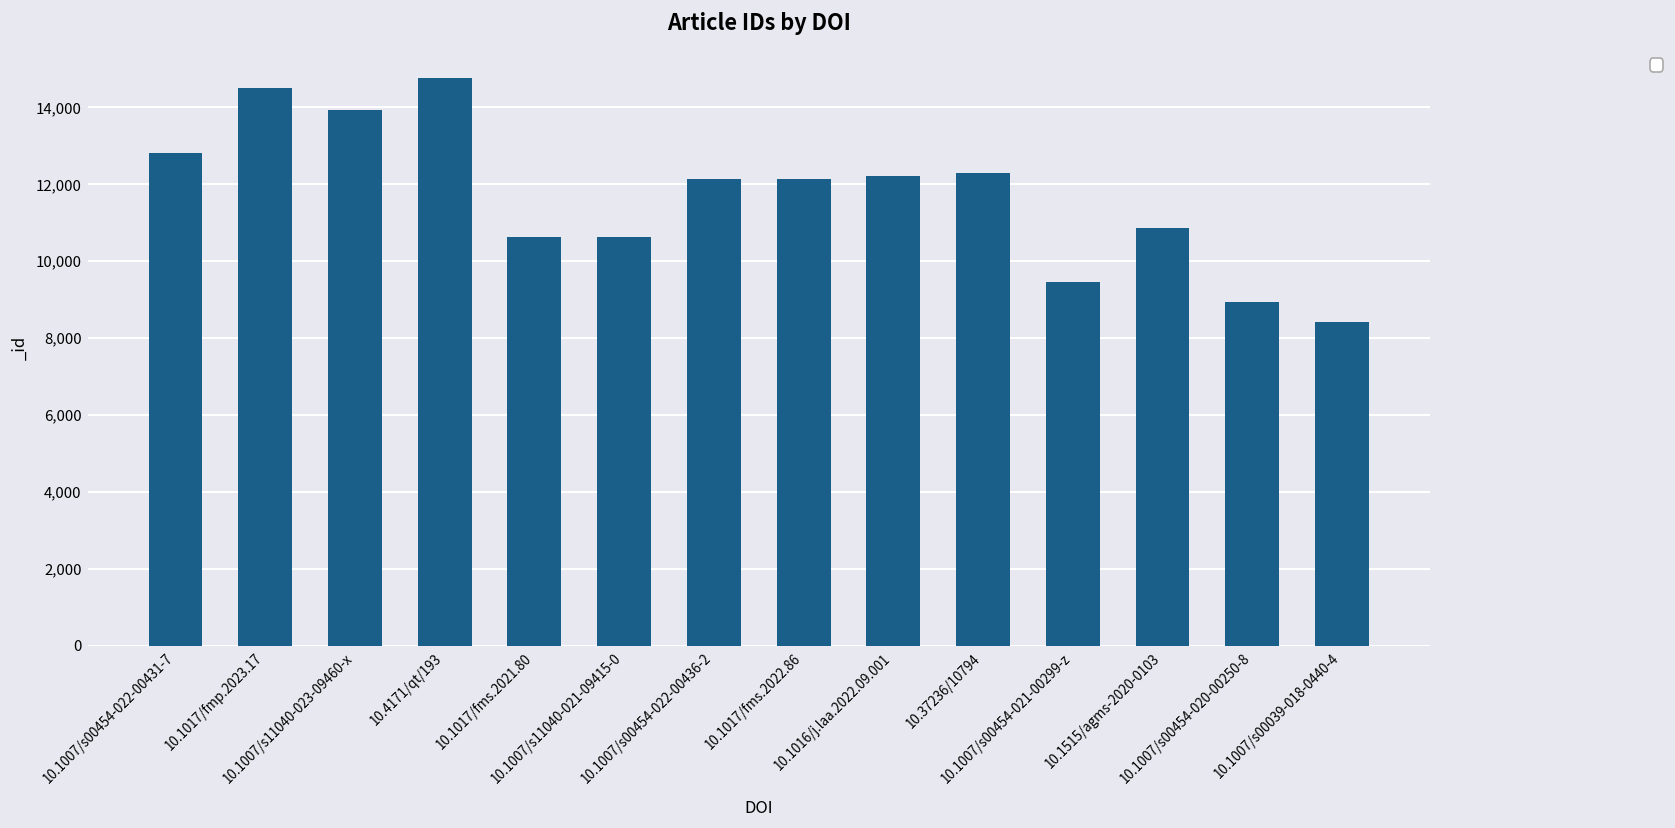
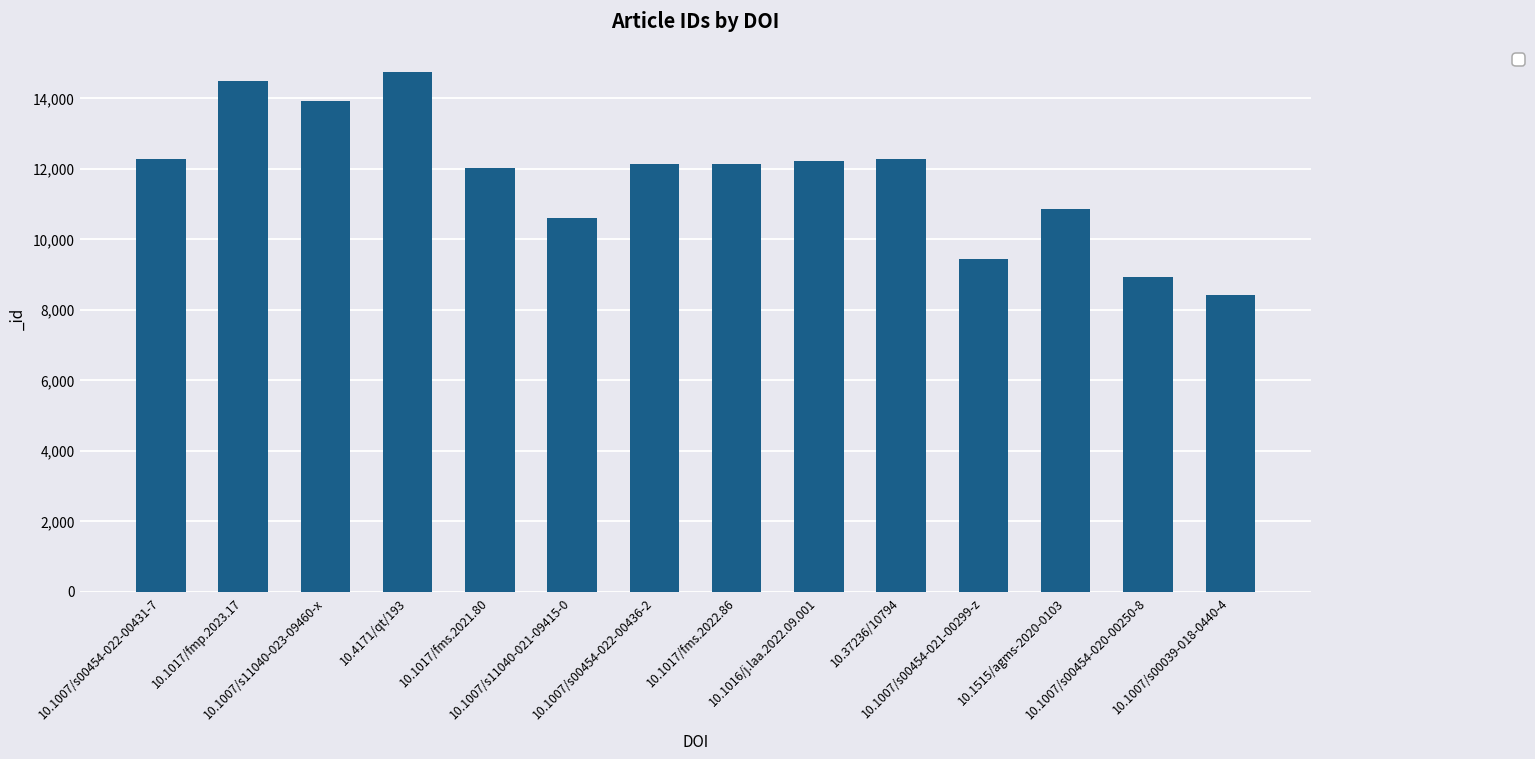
10.1007/s00454-022-00431-7: 12,800 -> 12,300
10.1017/fms.2021.80: 10,600 -> 12,000
